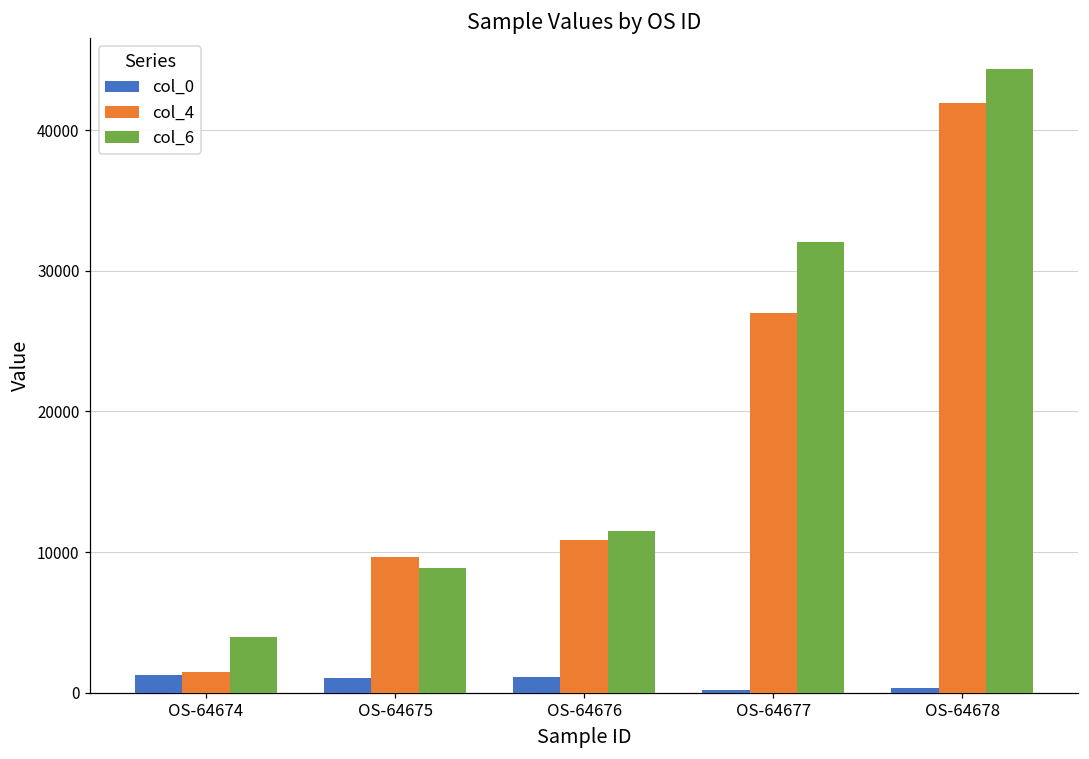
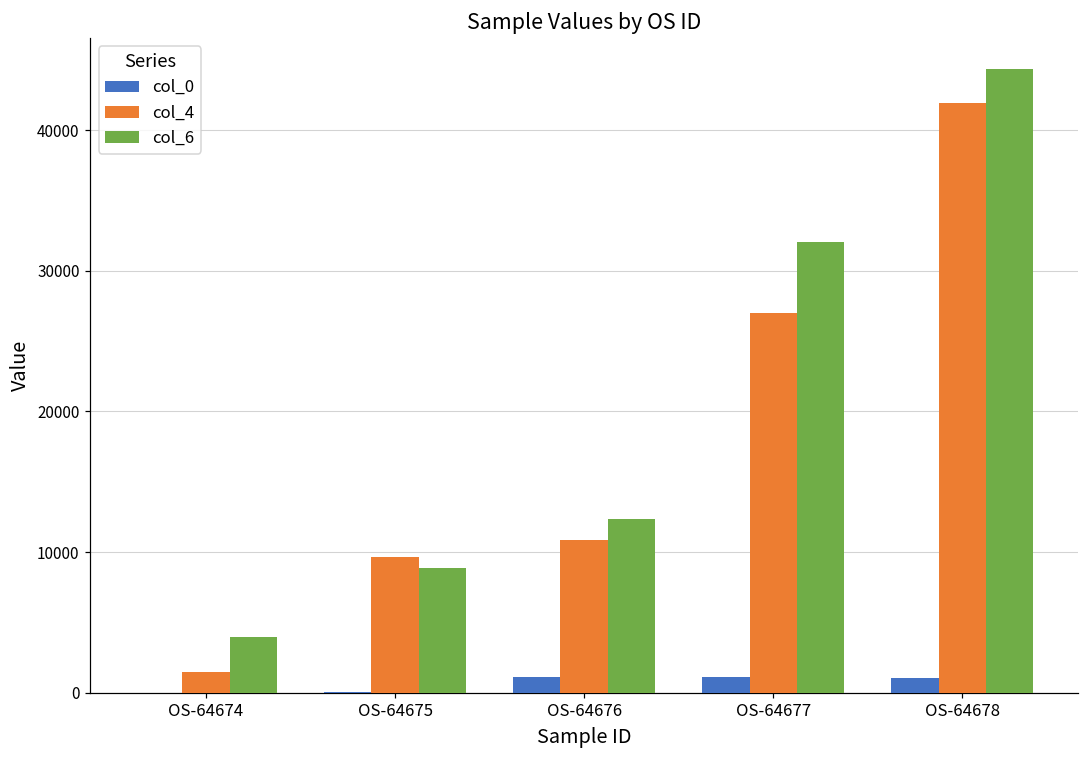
col_0, OS-64674: 1300 -> 0
col_0, OS-64675: 1100 -> 100
col_6, OS-64676: 11500 -> 12300
col_0, OS-64677: 200 -> 1100
col_0, OS-64678: 300 -> 1100
